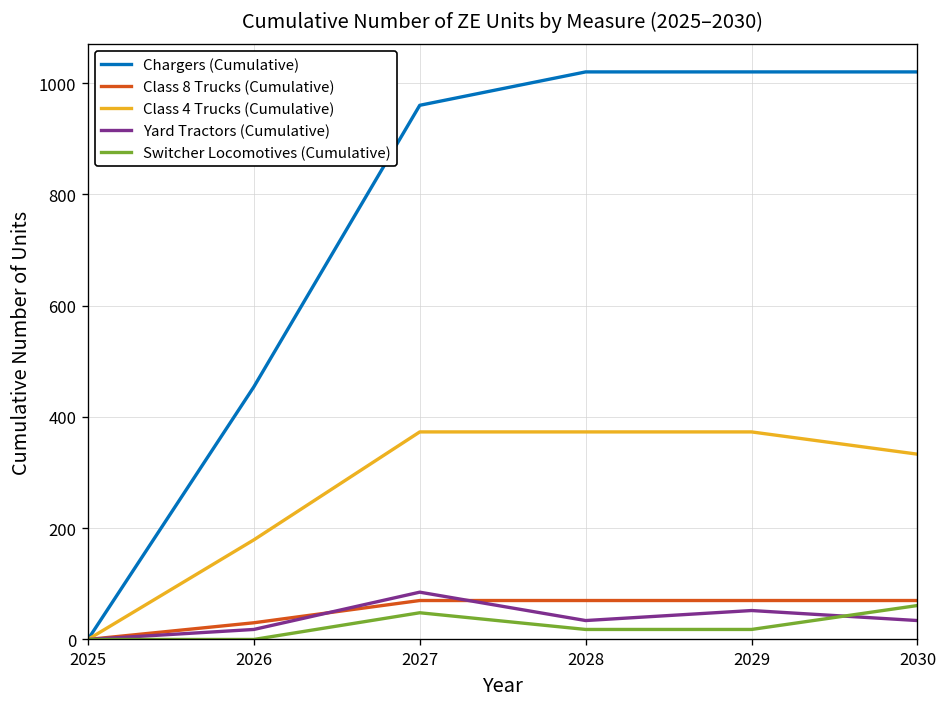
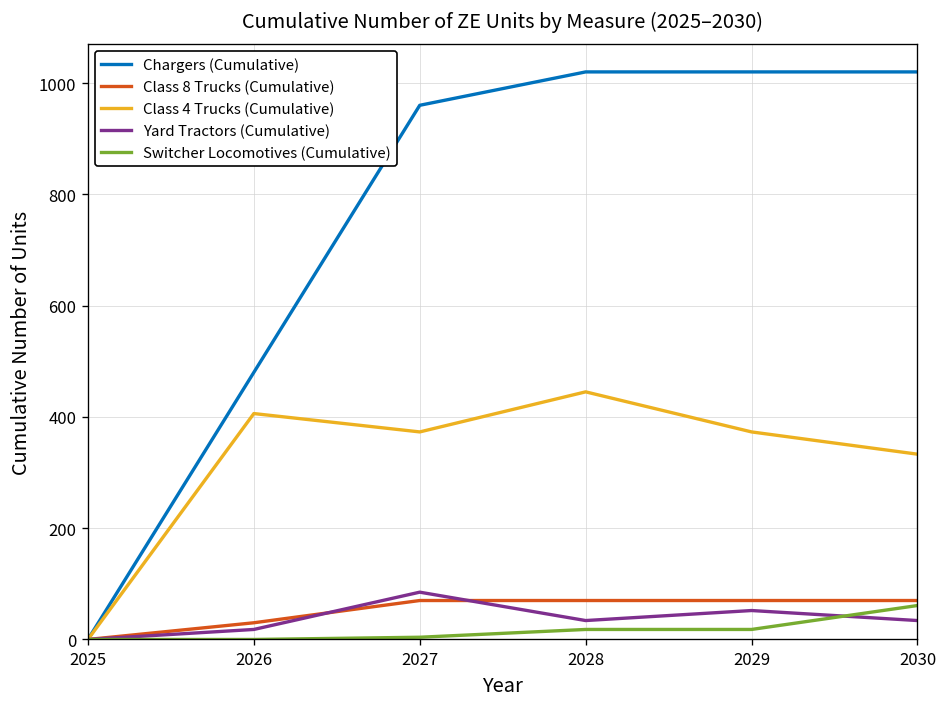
Chargers (Cumulative), 2026: 450 -> 480
Class 4 Trucks (Cumulative), 2026: 180 -> 410
Switcher Locomotives (Cumulative), 2027: 50 -> 0
Class 4 Trucks (Cumulative), 2028: 370 -> 450
